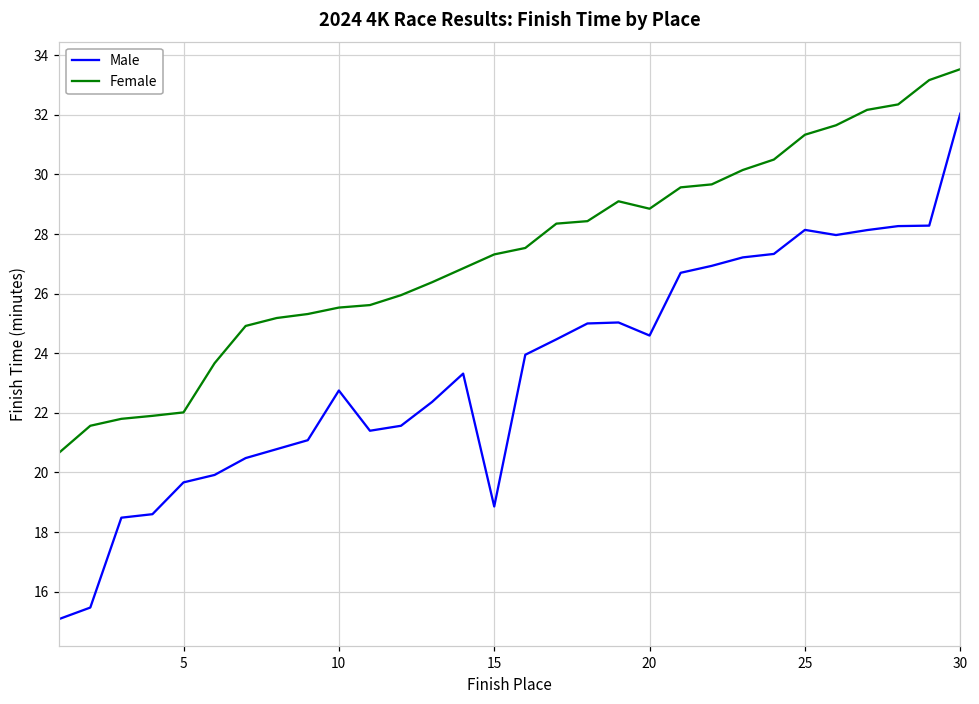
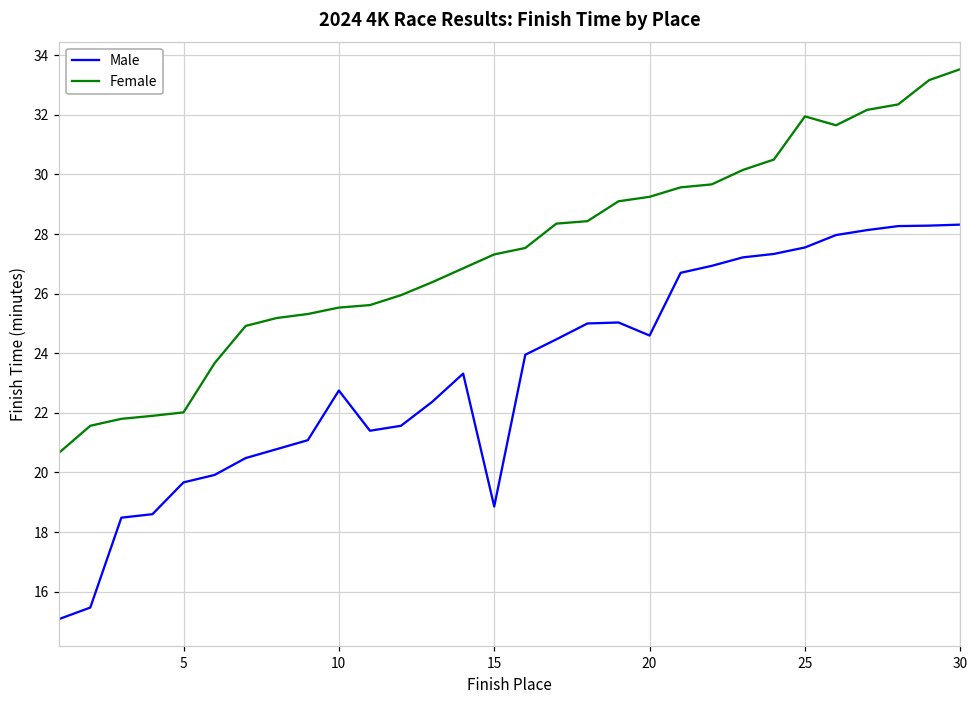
Female, 20: 28.9 -> 29.3
Male, 25: 28.1 -> 27.6
Female, 25: 31.3 -> 31.9
Male, 30: 32.0 -> 28.3
